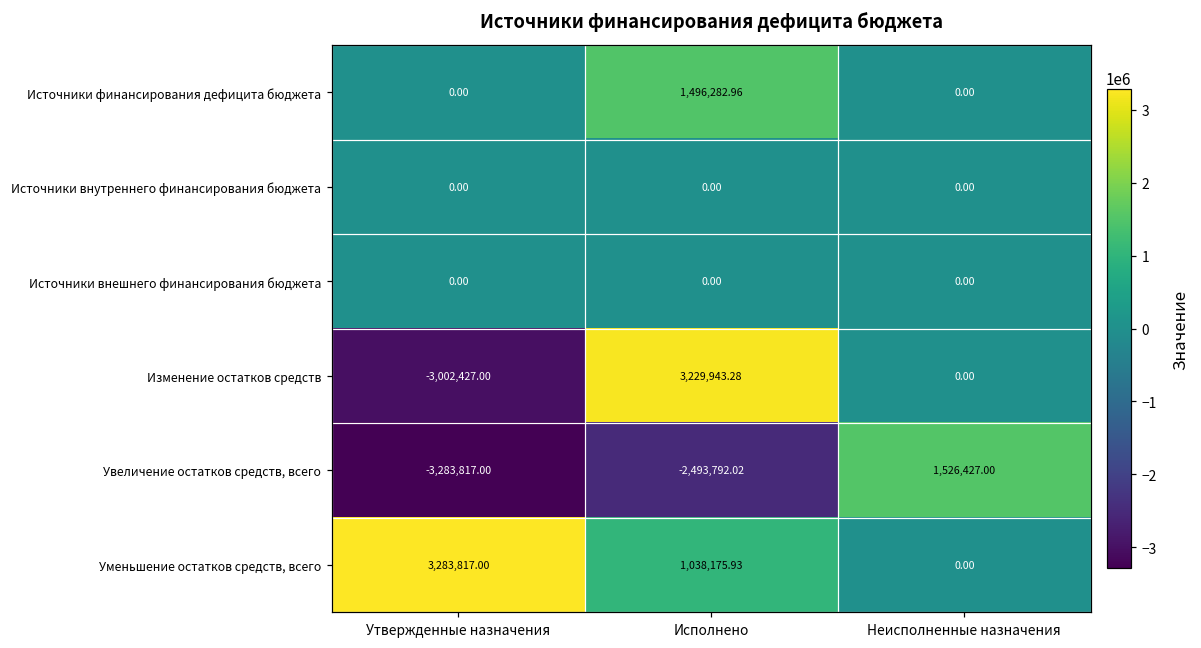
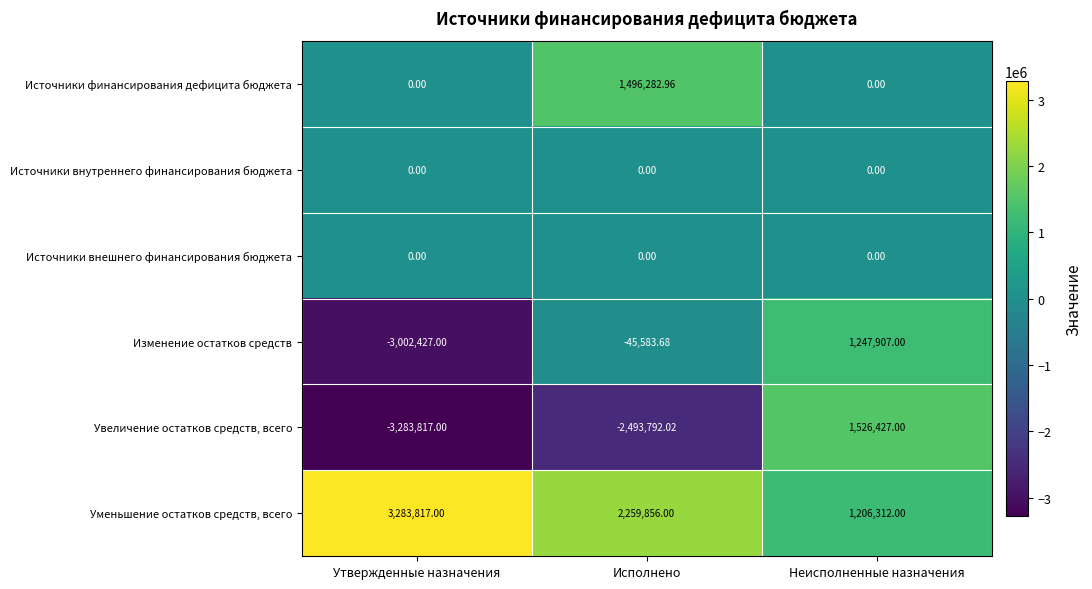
Изменение остатков средств, Исполнено: 3,229,943.28 -> -45,583.68
Изменение остатков средств, Неисполненные назначения: 0.00 -> 1,247,907.00
Уменьшение остатков средств, всего, Исполнено: 1,038,175.93 -> 2,259,856.00
Уменьшение остатков средств, всего, Неисполненные назначения: 0.00 -> 1,206,312.00
